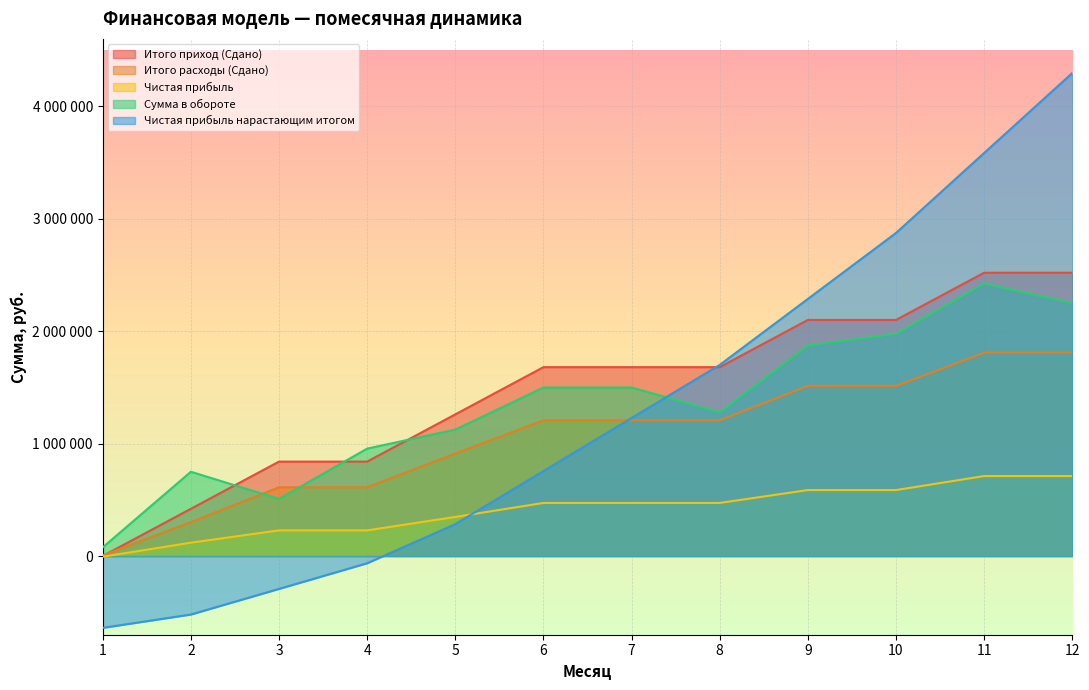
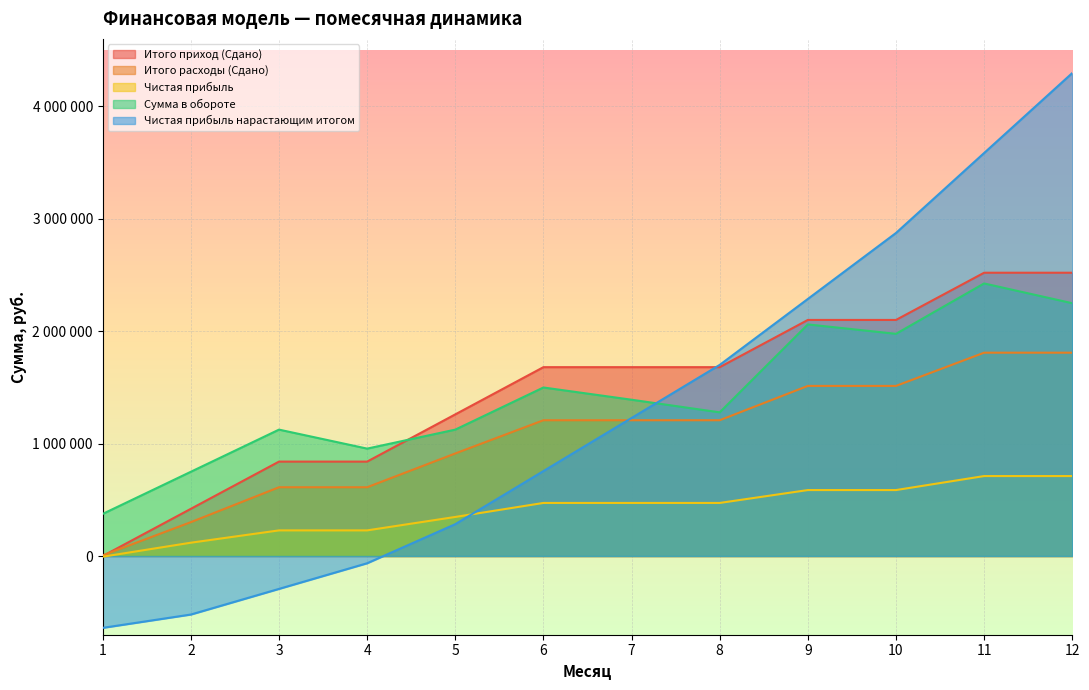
Сумма в обороте, 1: 80000 -> 370000
Сумма в обороте, 3: 510000 -> 1120000
Сумма в обороте, 7: 1500000 -> 1390000
Сумма в обороте, 9: 1870000 -> 2060000
